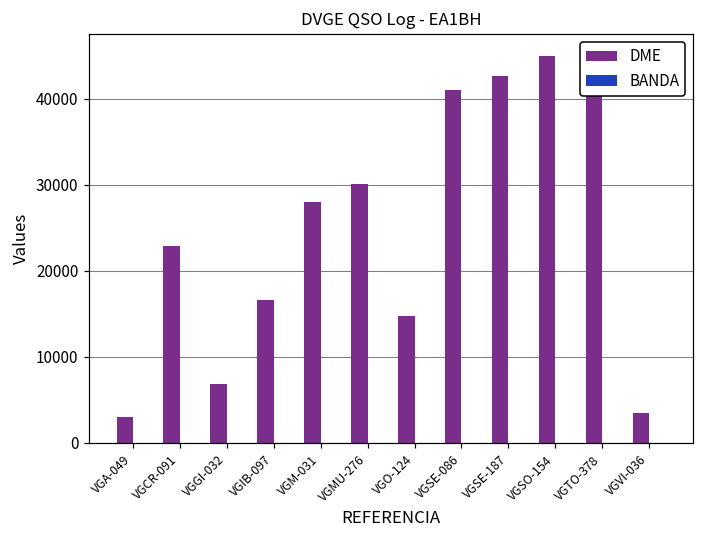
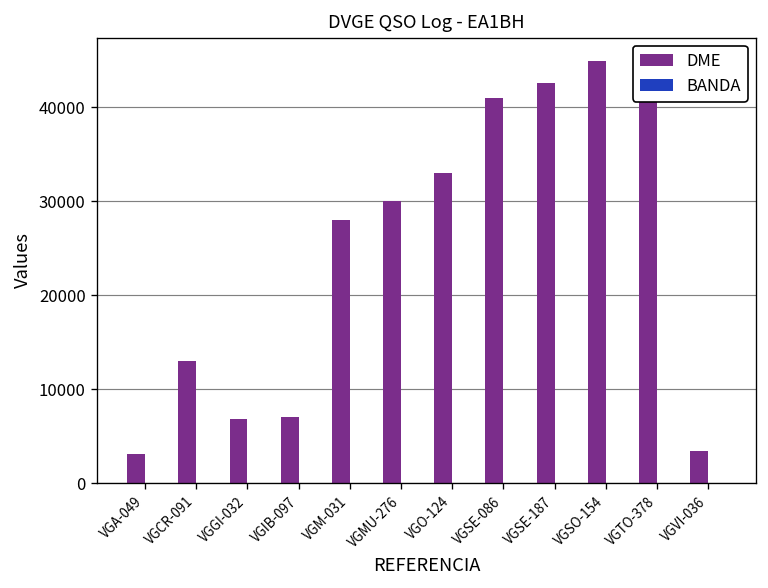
DME, VGCR-091: 23000 -> 13000
DME, VGIB-097: 17000 -> 7000
DME, VGO-124: 15000 -> 33000
